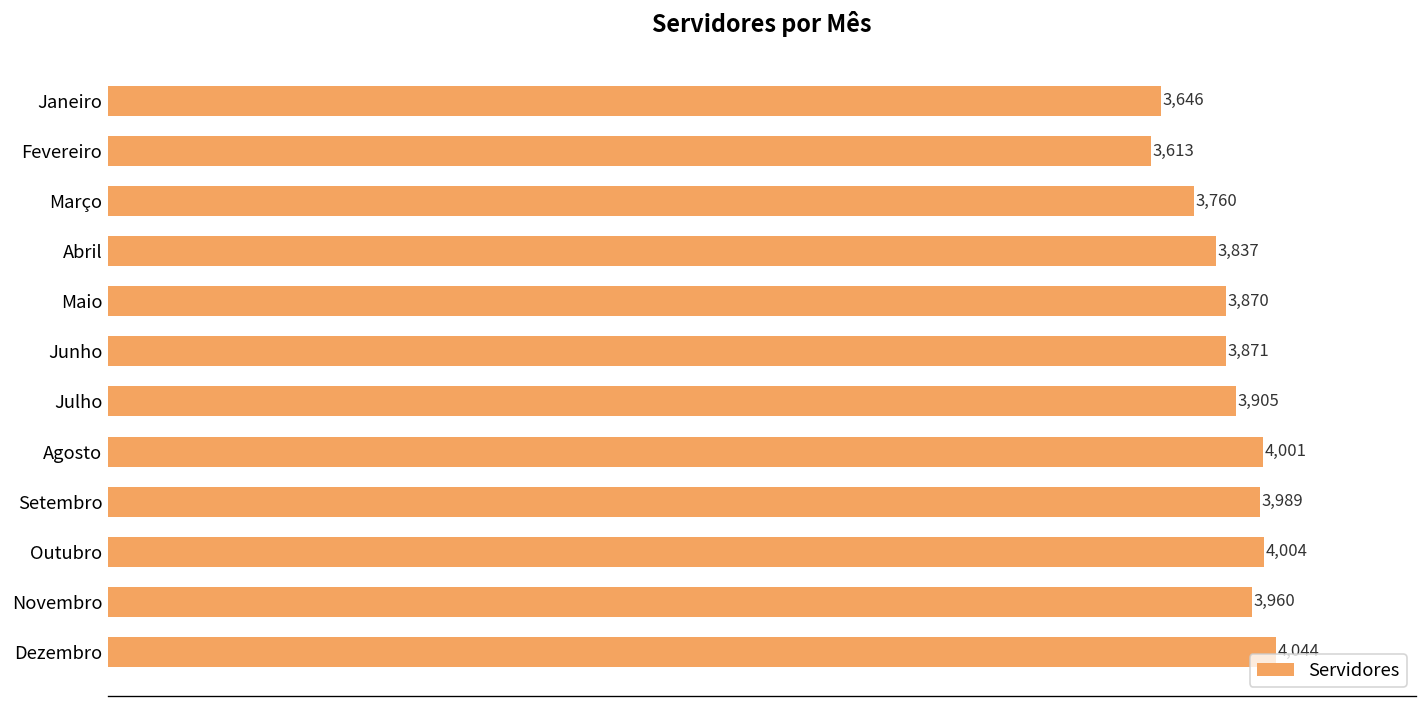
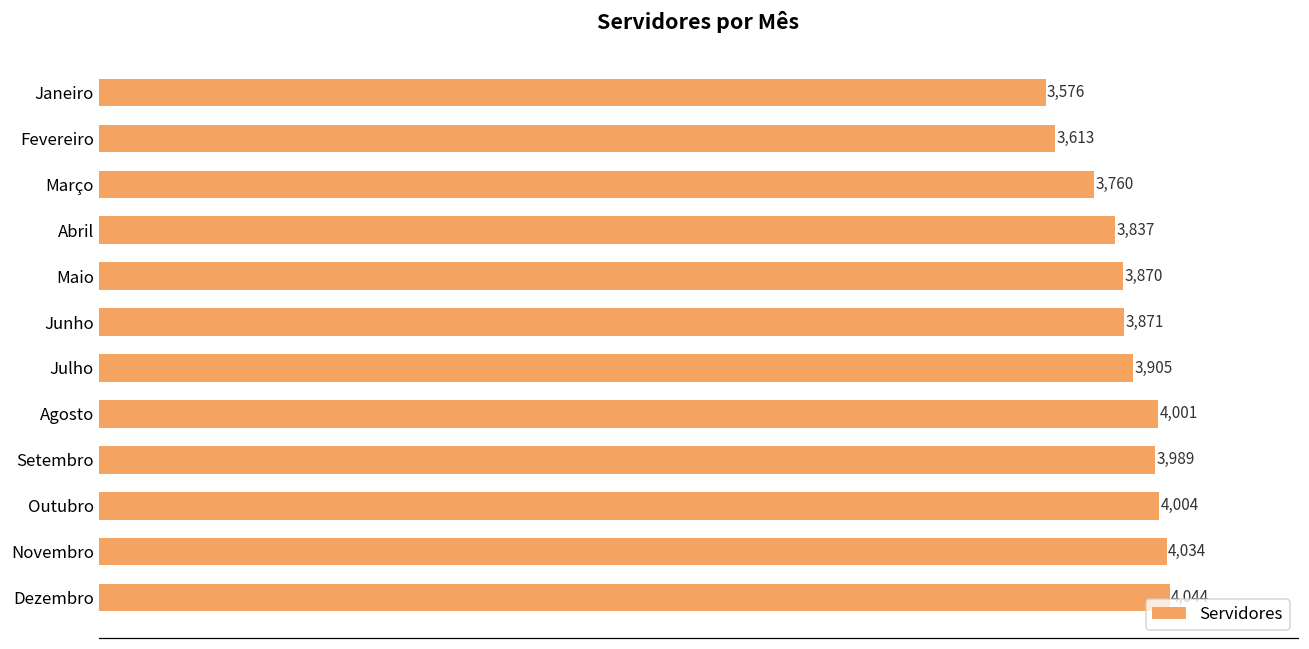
Janeiro: 3,646 -> 3,576
Novembro: 3,960 -> 4,034
